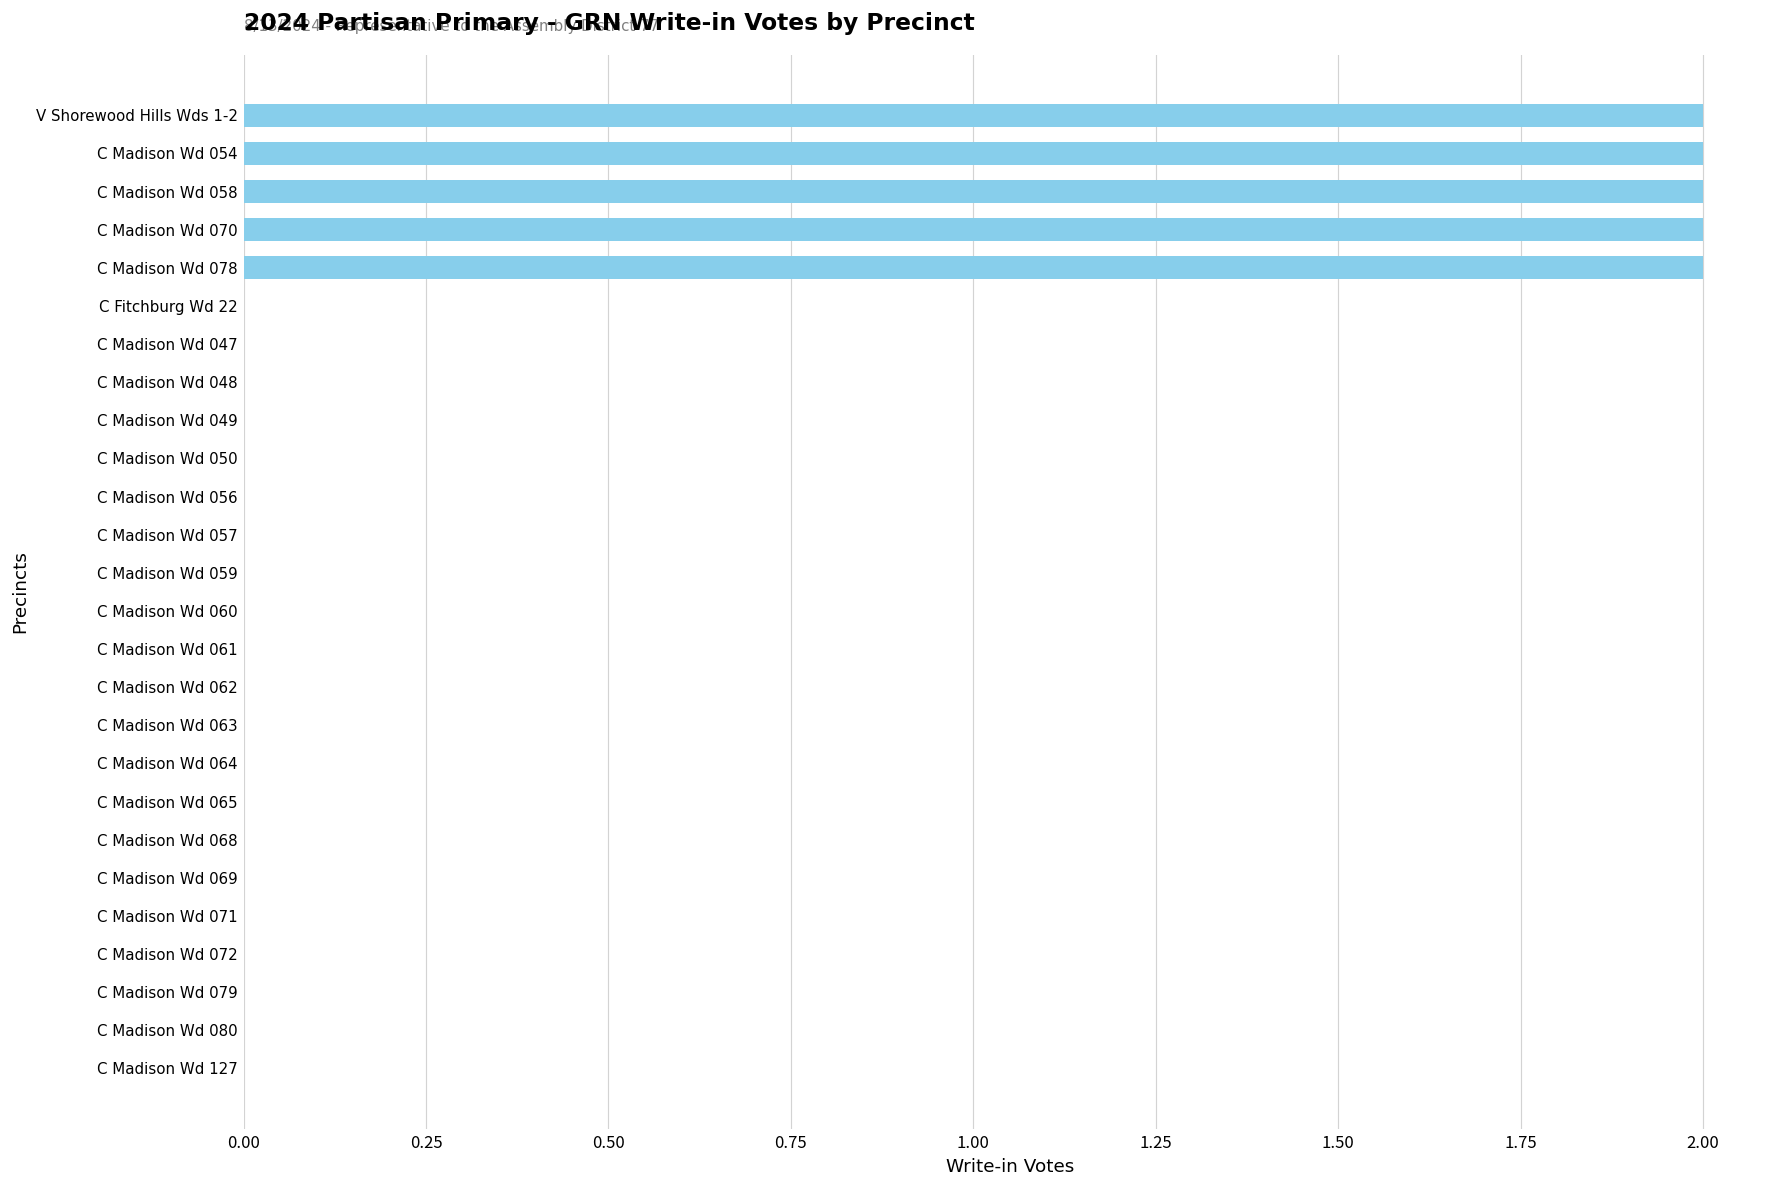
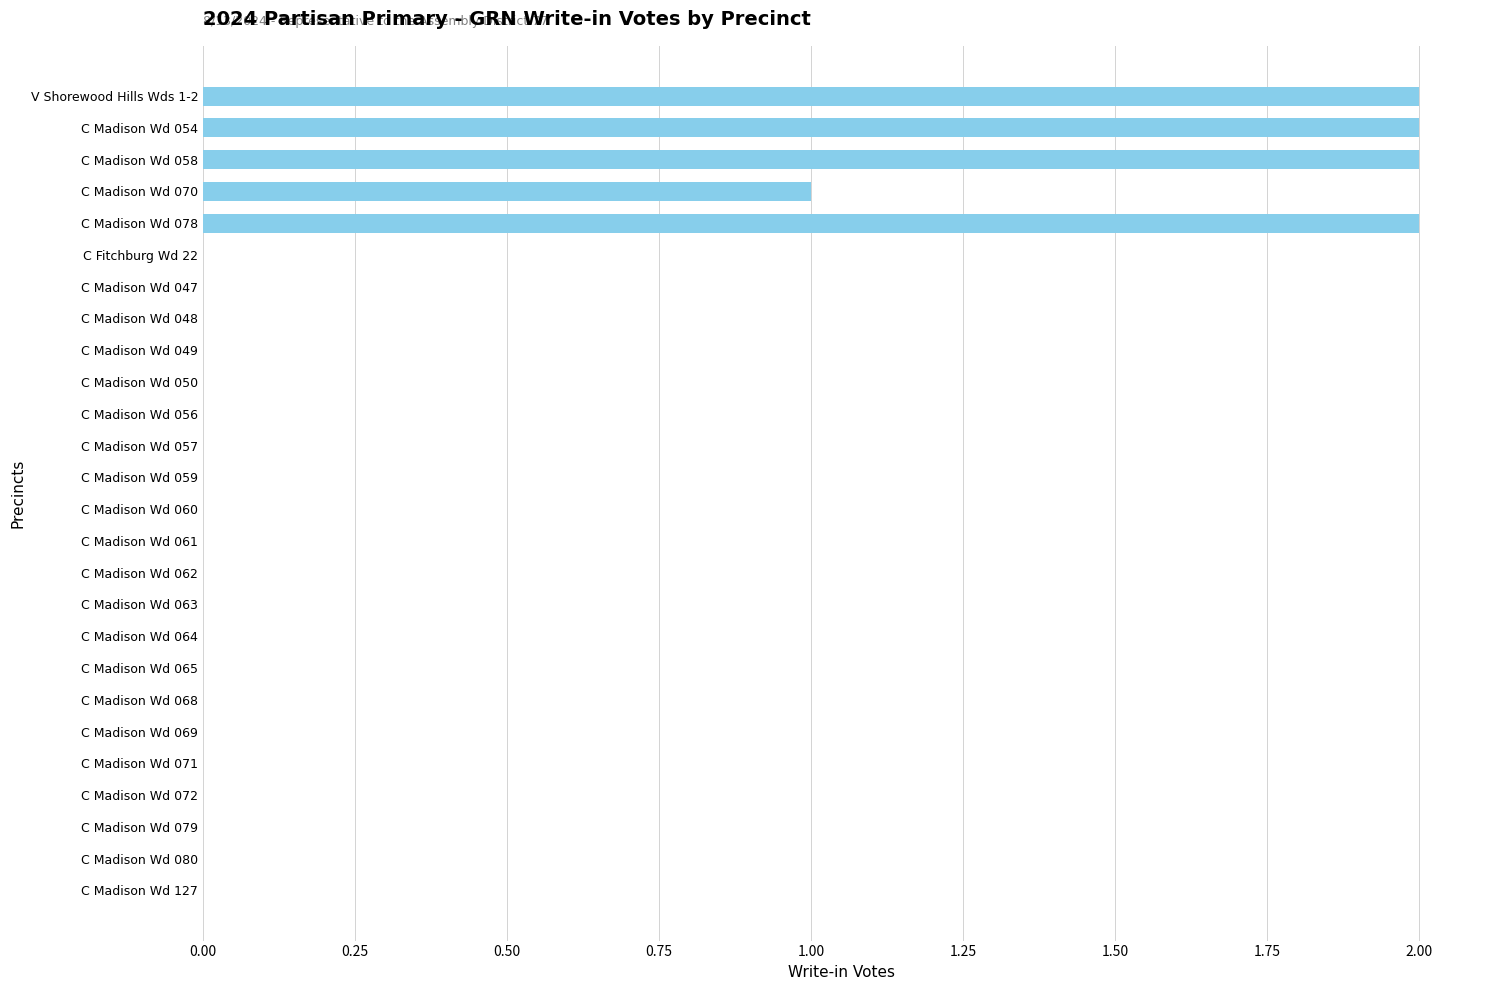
C Madison Wd 070: 2 -> 1
